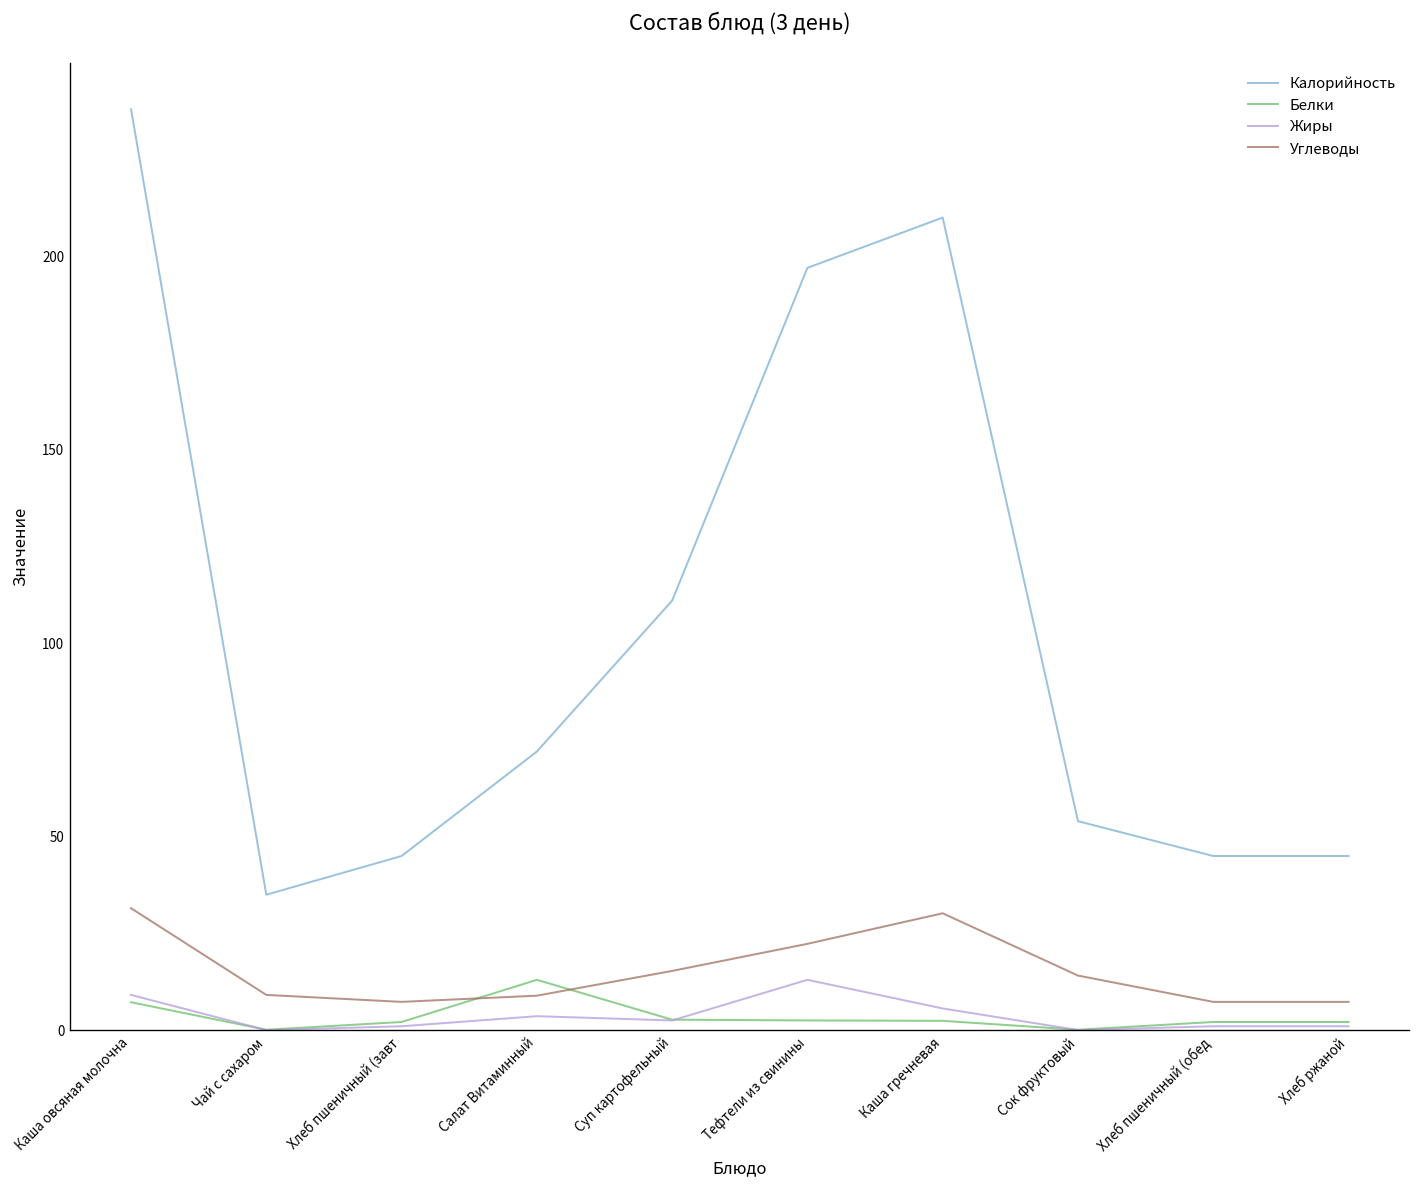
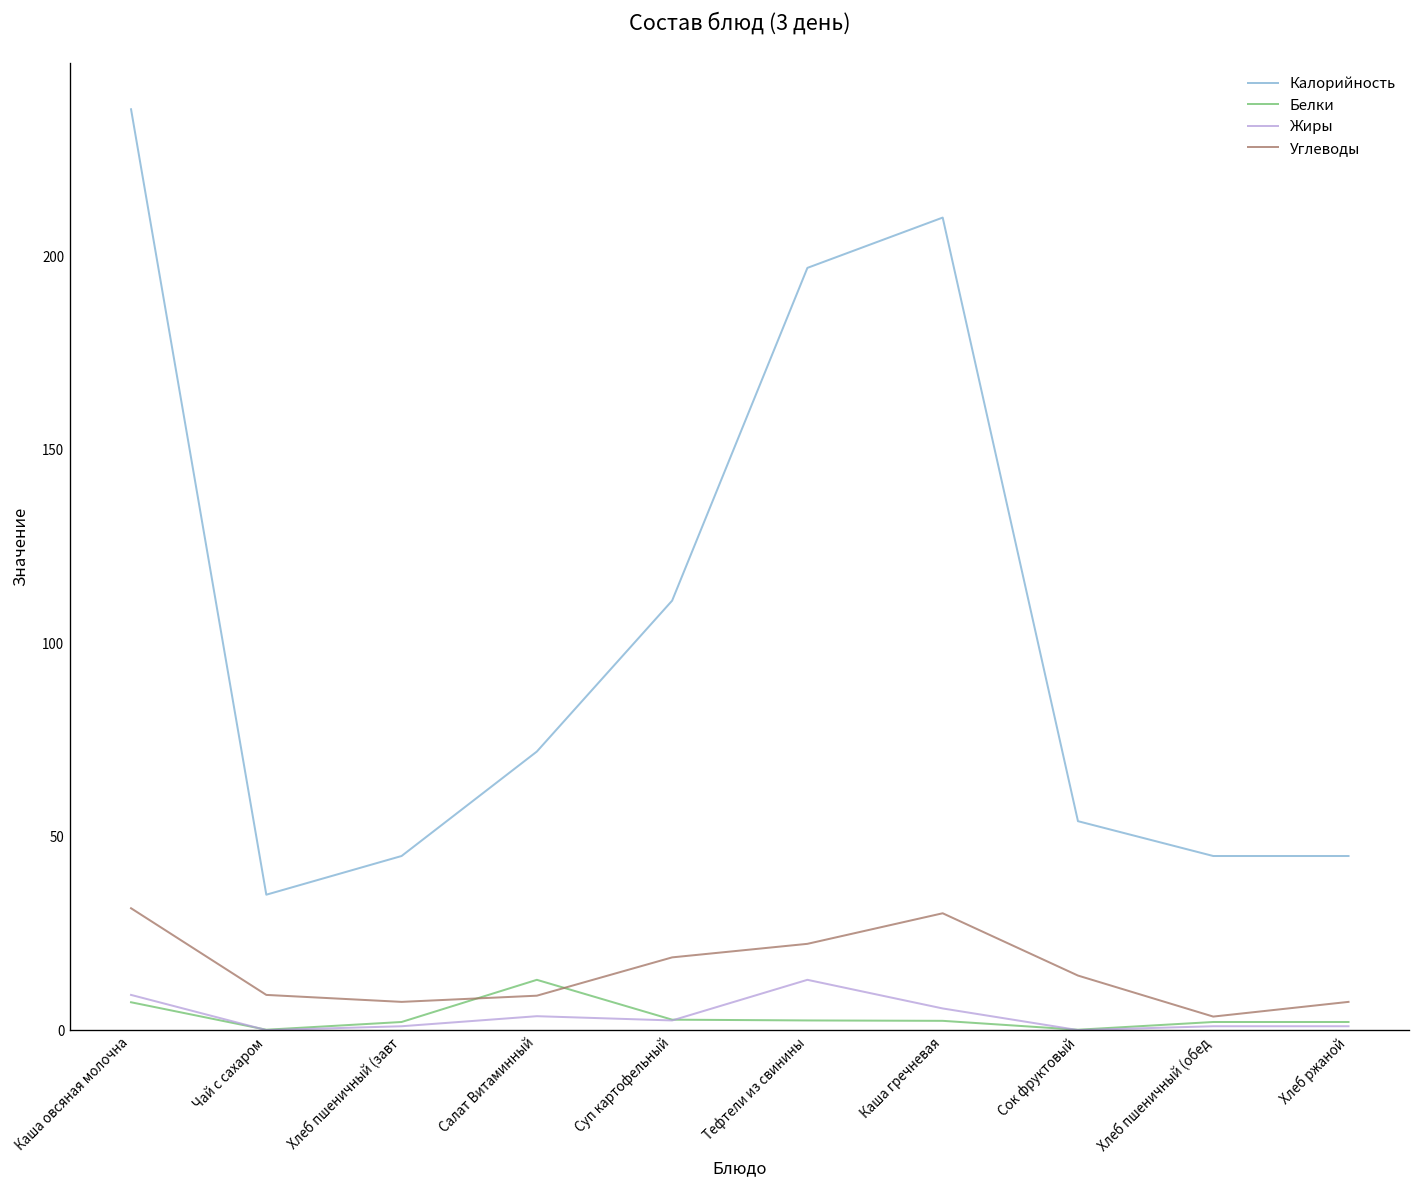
Углеводы, Суп картофельный: 15 -> 19
Углеводы, Хлеб пшеничный (обед: 7 -> 4
